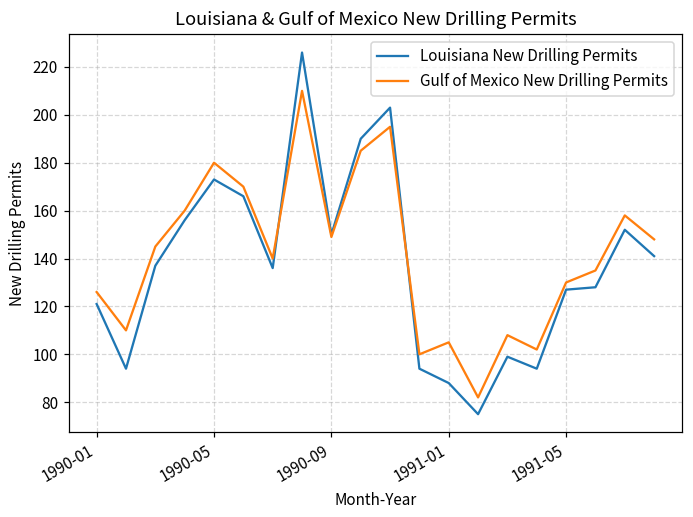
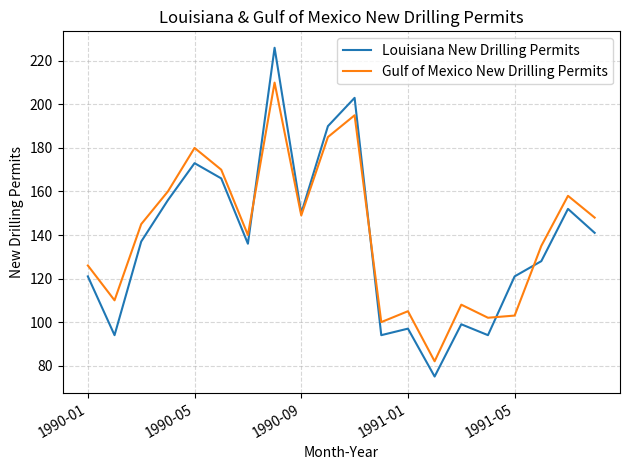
Louisiana New Drilling Permits, 1991-01: 88 -> 97
Louisiana New Drilling Permits, 1991-05: 127 -> 121
Gulf of Mexico New Drilling Permits, 1991-05: 130 -> 103
